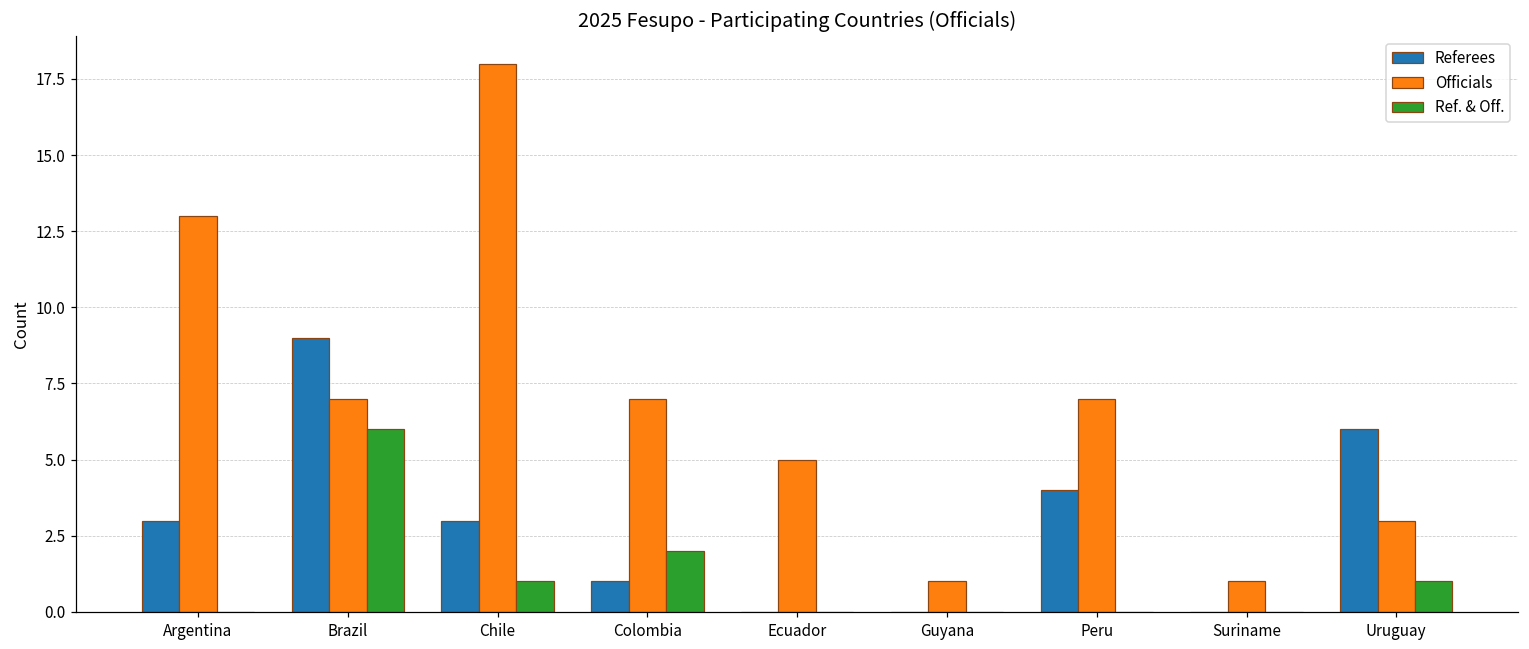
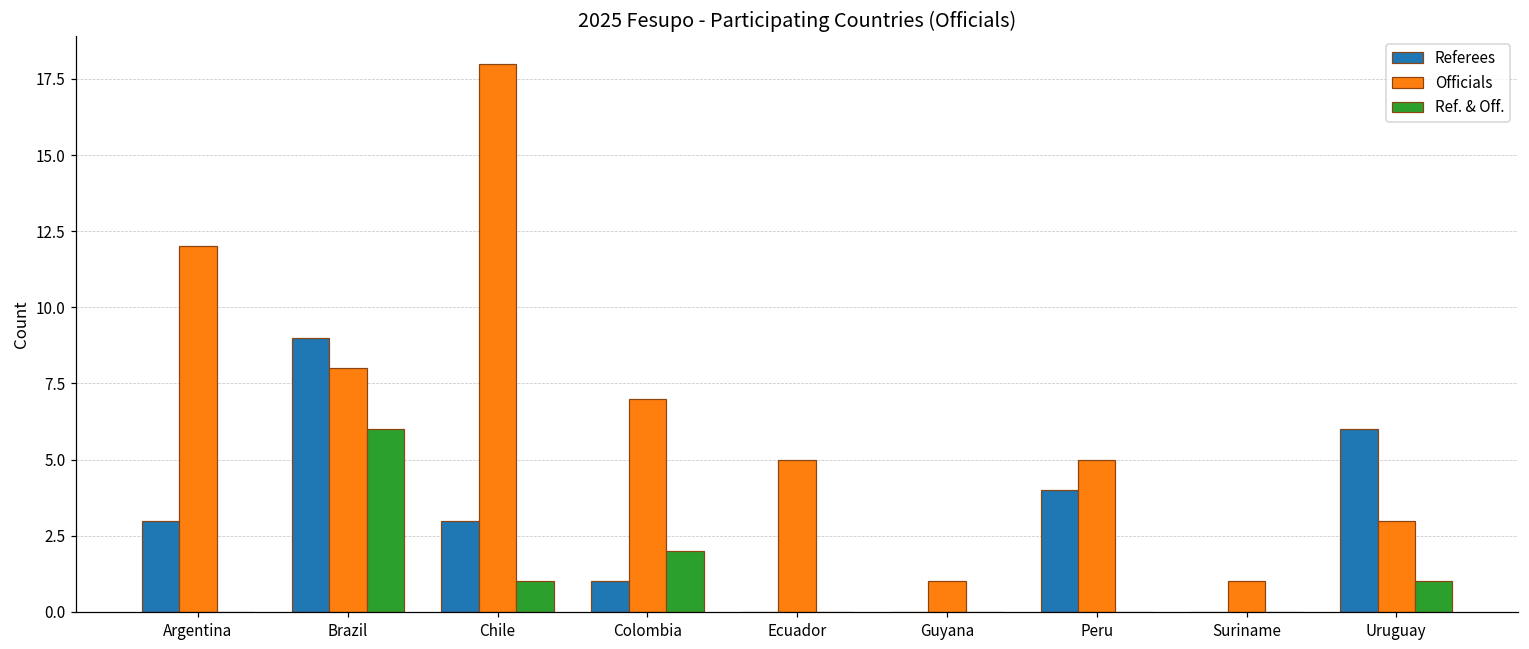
Officials, Argentina: 13 -> 12
Officials, Brazil: 7 -> 8
Officials, Peru: 7 -> 5
